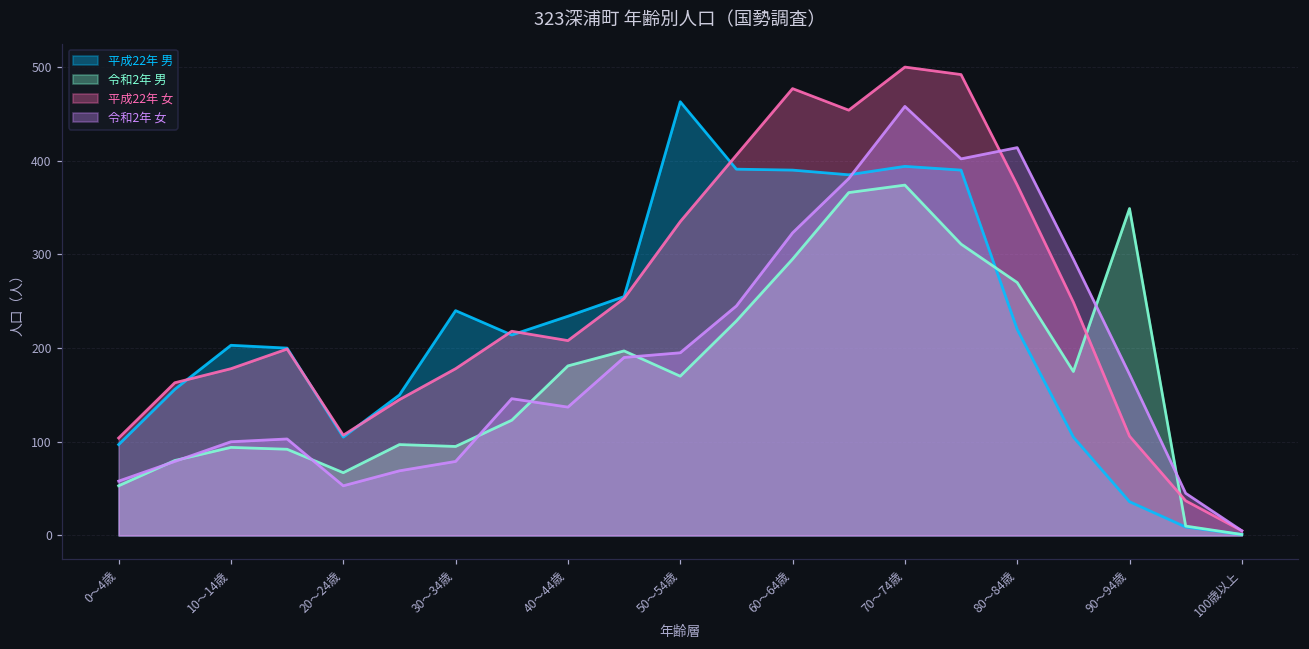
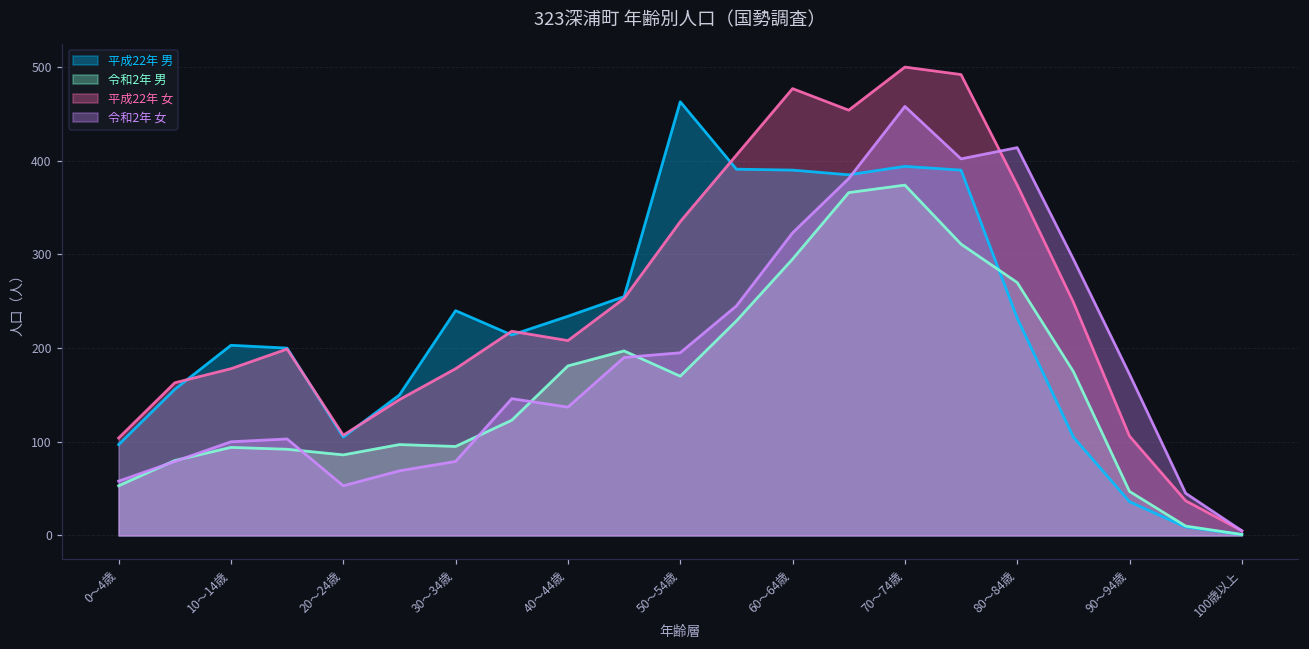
令和2年 男, 20～24歳: 70 -> 90
平成22年 男, 80～84歳: 220 -> 230
令和2年 男, 90～94歳: 350 -> 50
